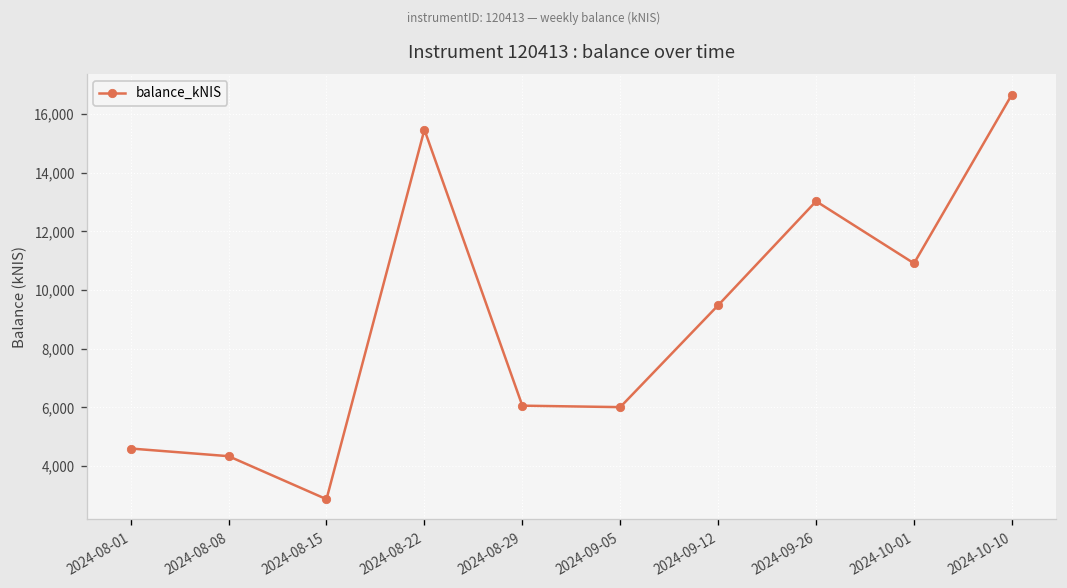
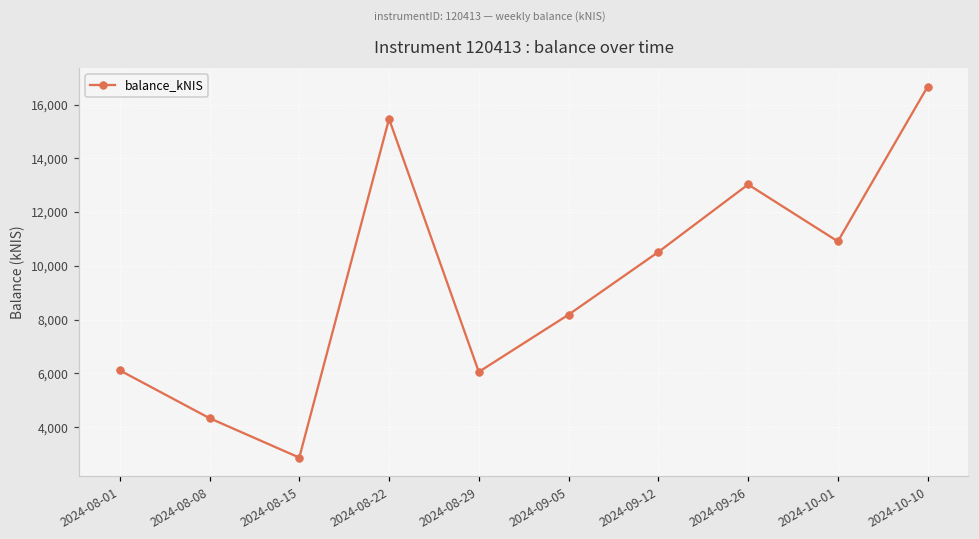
2024-08-01: 4,600 -> 6,100
2024-09-05: 6,000 -> 8,200
2024-09-12: 9,500 -> 10,500
